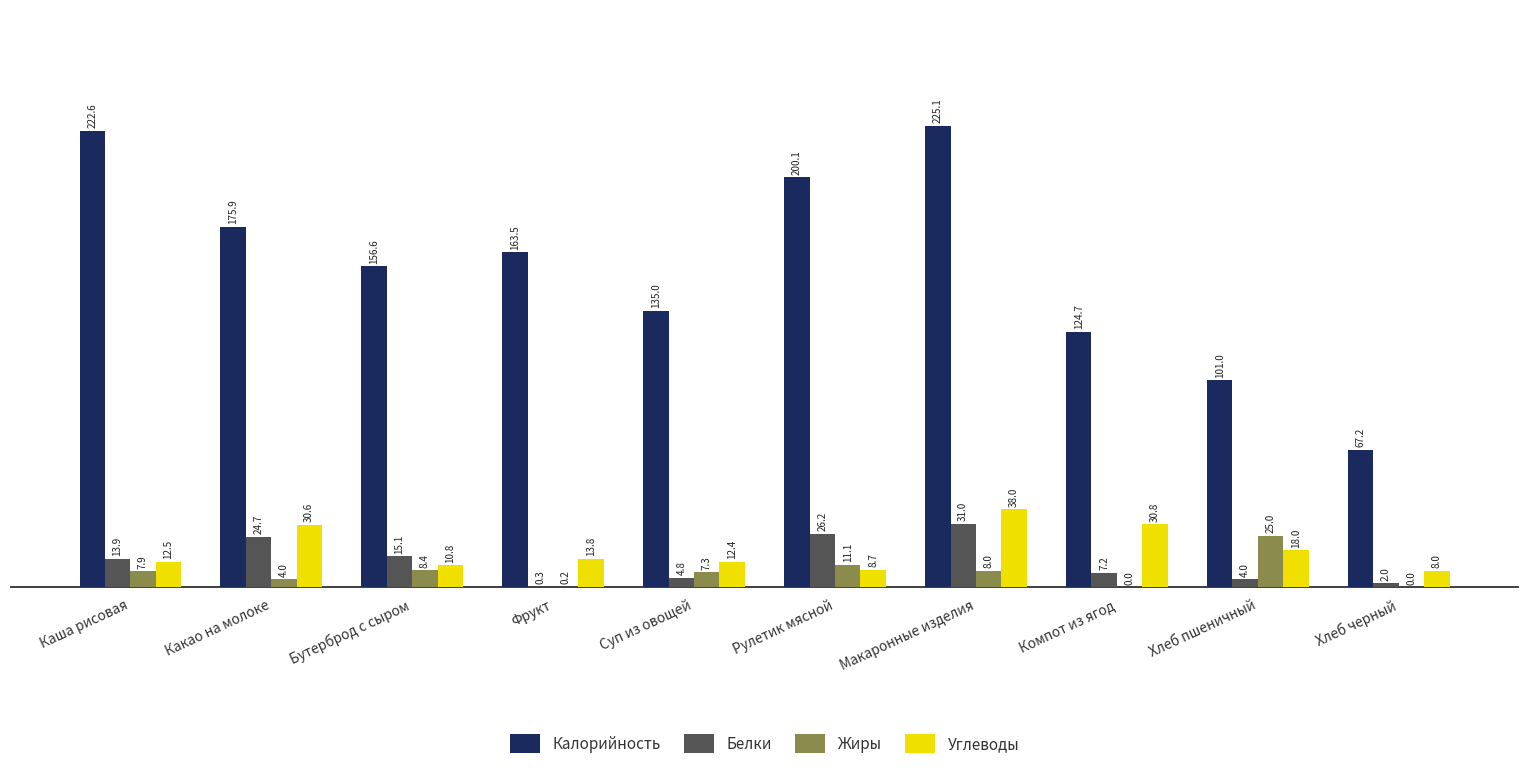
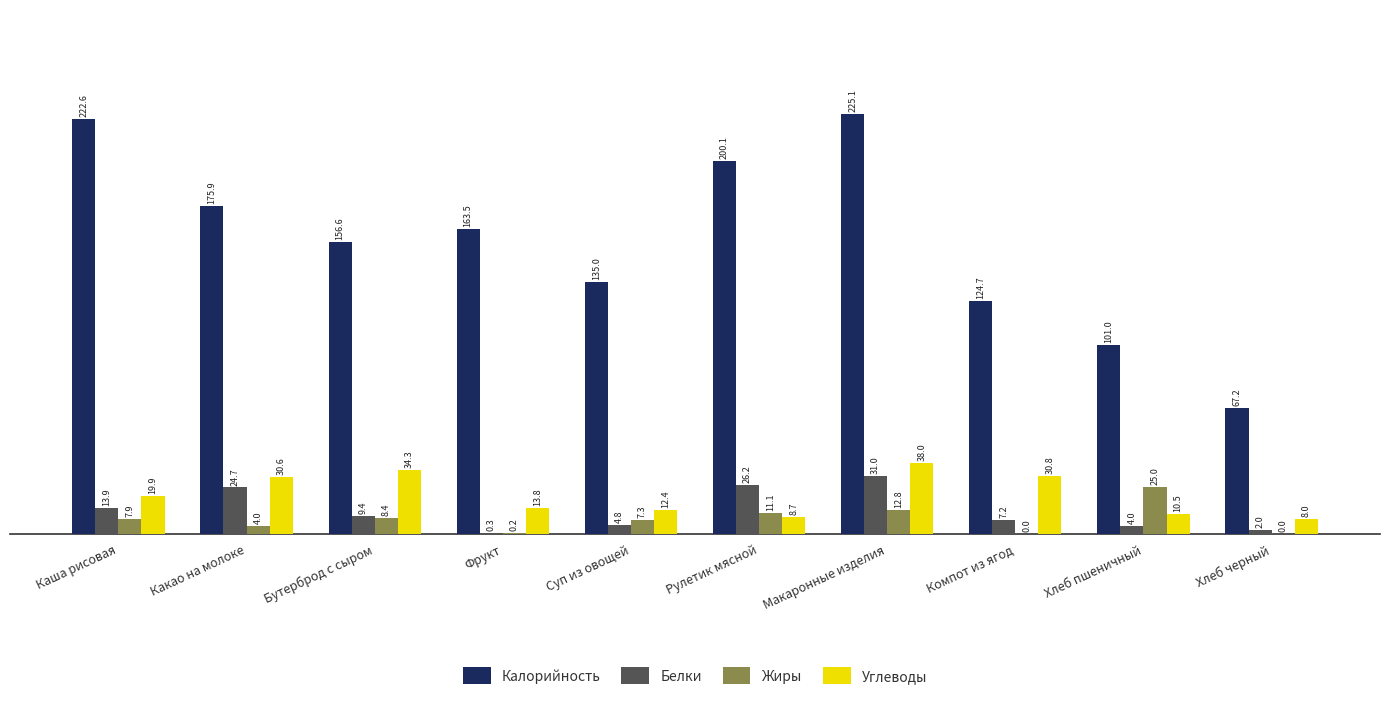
Углеводы, Каша рисовая: 12.5 -> 19.9
Белки, Бутерброд с сыром: 15.1 -> 9.4
Углеводы, Бутерброд с сыром: 10.8 -> 34.3
Жиры, Макаронные изделия: 8.0 -> 12.8
Углеводы, Хлеб пшеничный: 18.0 -> 10.5
